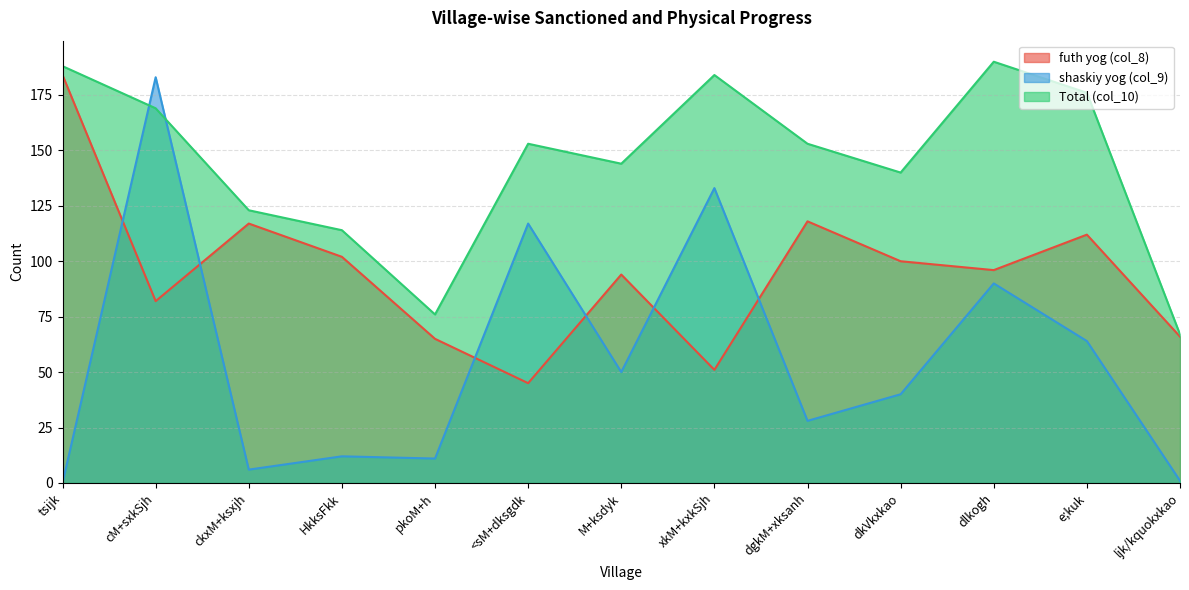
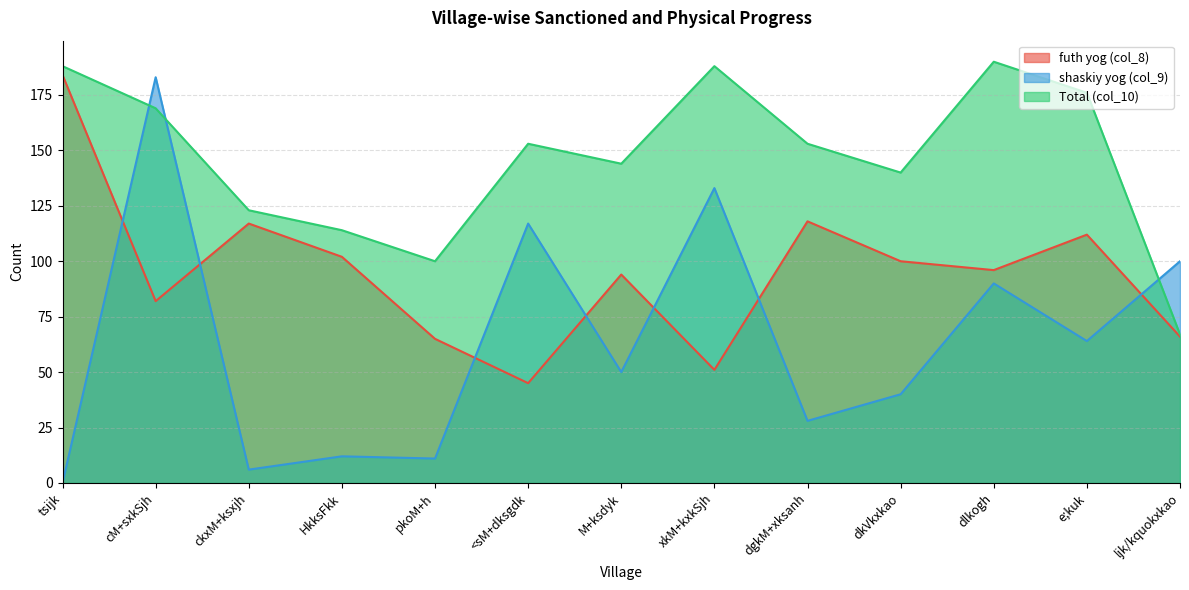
Total (col_10), pkoM+h: 76 -> 100
Total (col_10), xkM+kxkSjh: 184 -> 188
shaskiy yog (col_9), ljk/kquokxkao: 1 -> 100
